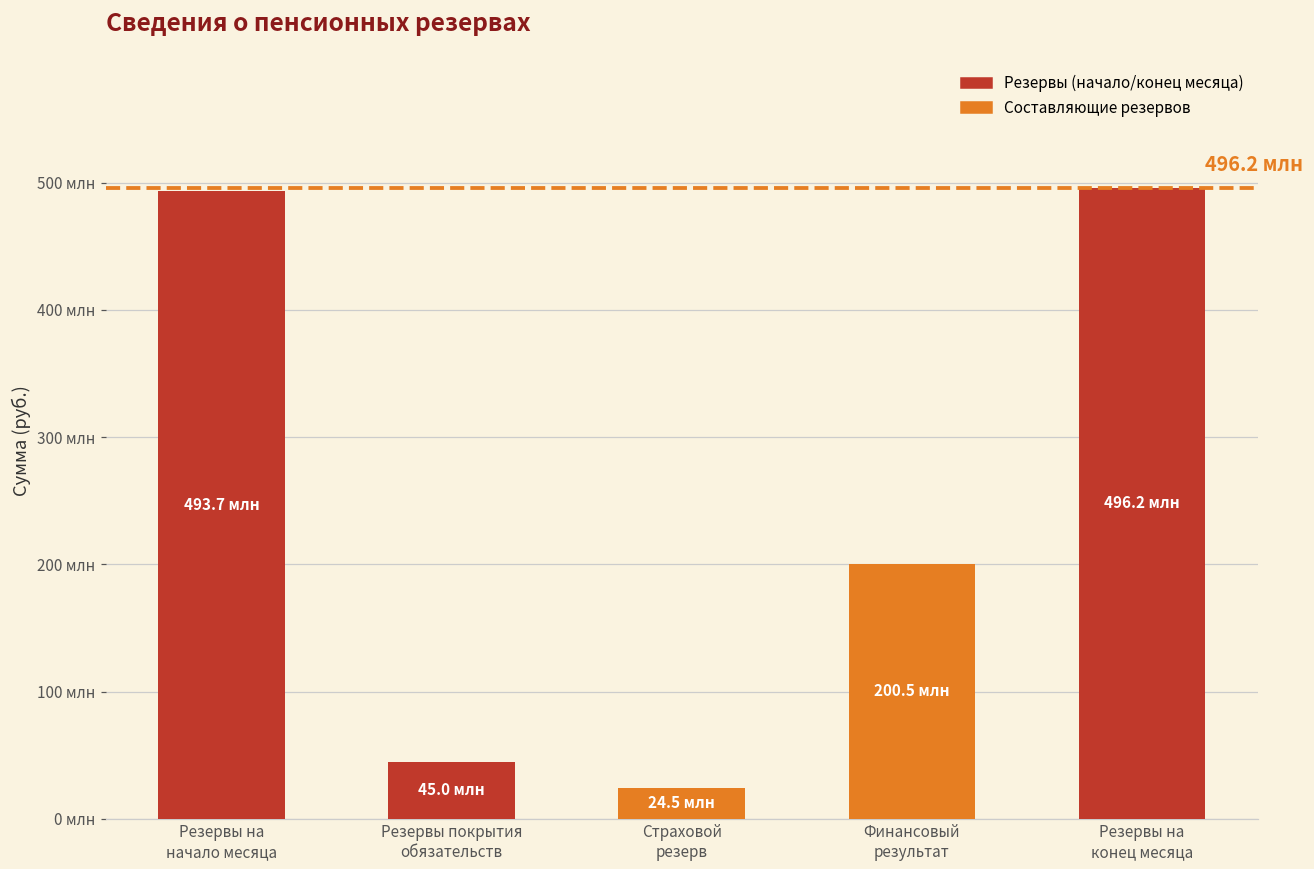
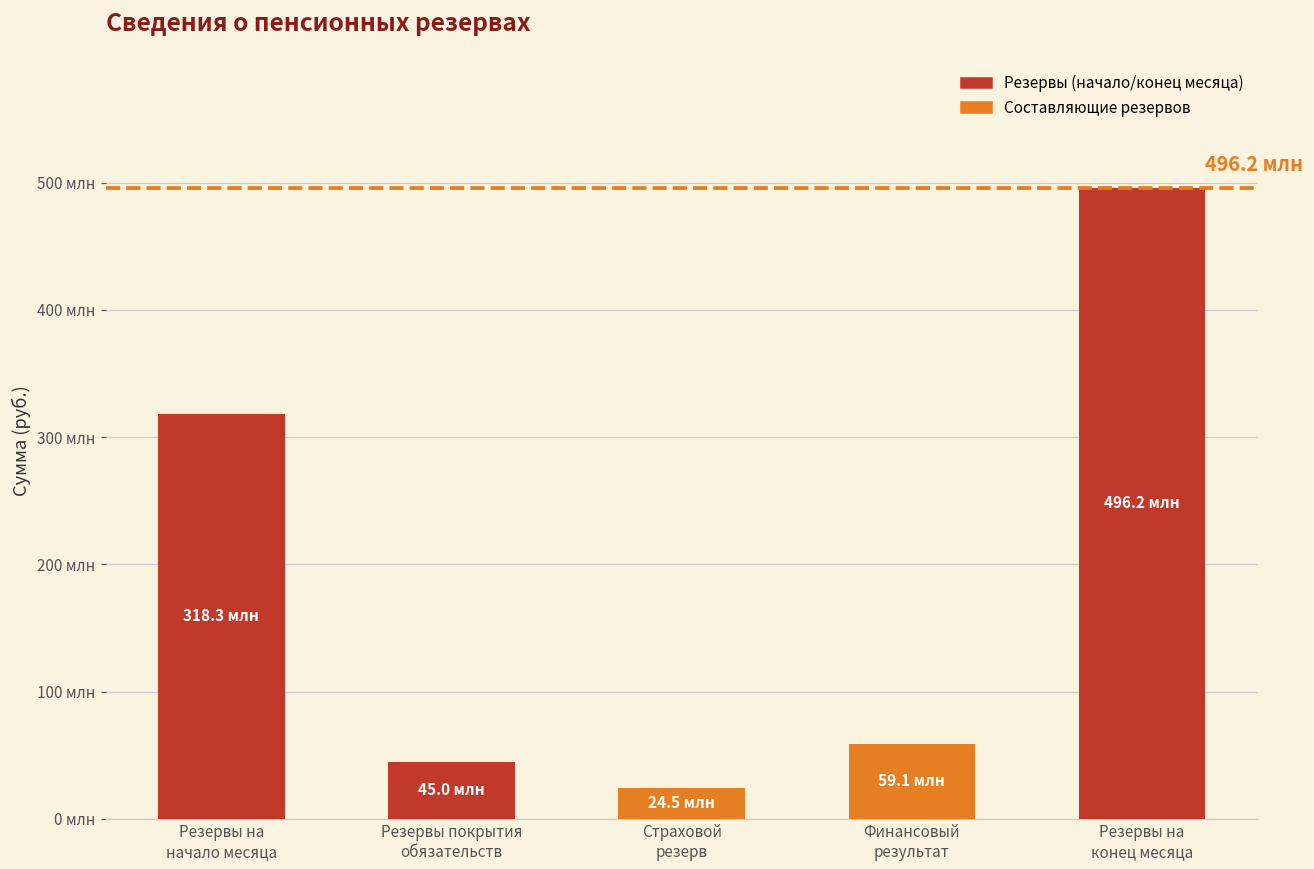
Резервы на начало месяца: 493.7 -> 318.3
Финансовый результат: 200.5 -> 59.1
